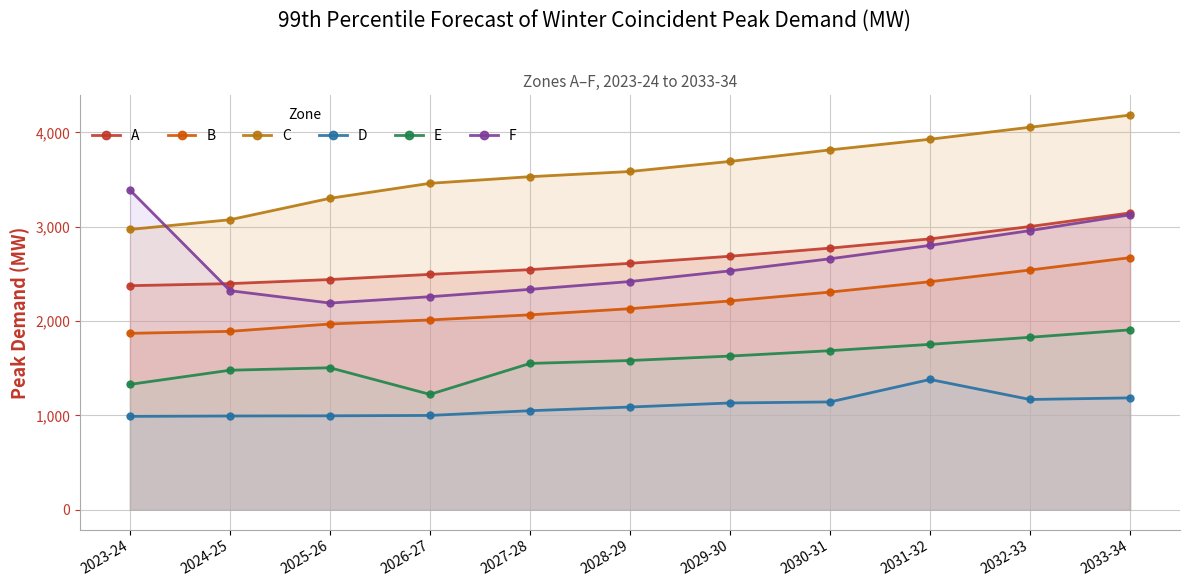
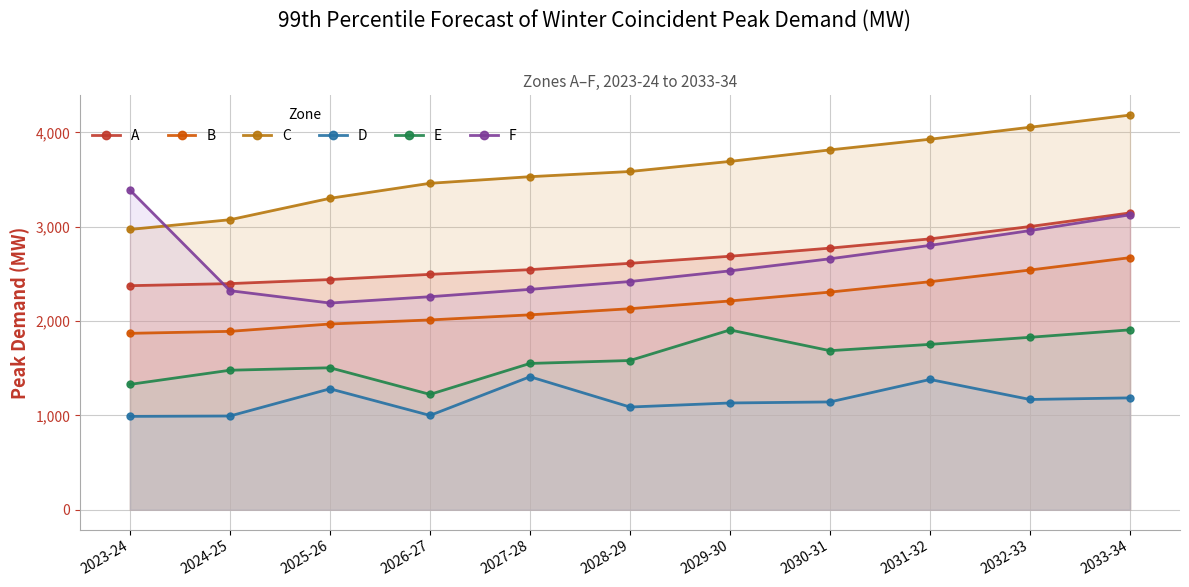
D, 2025-26: 1,000 -> 1,300
D, 2027-28: 1,100 -> 1,400
E, 2029-30: 1,600 -> 1,900
